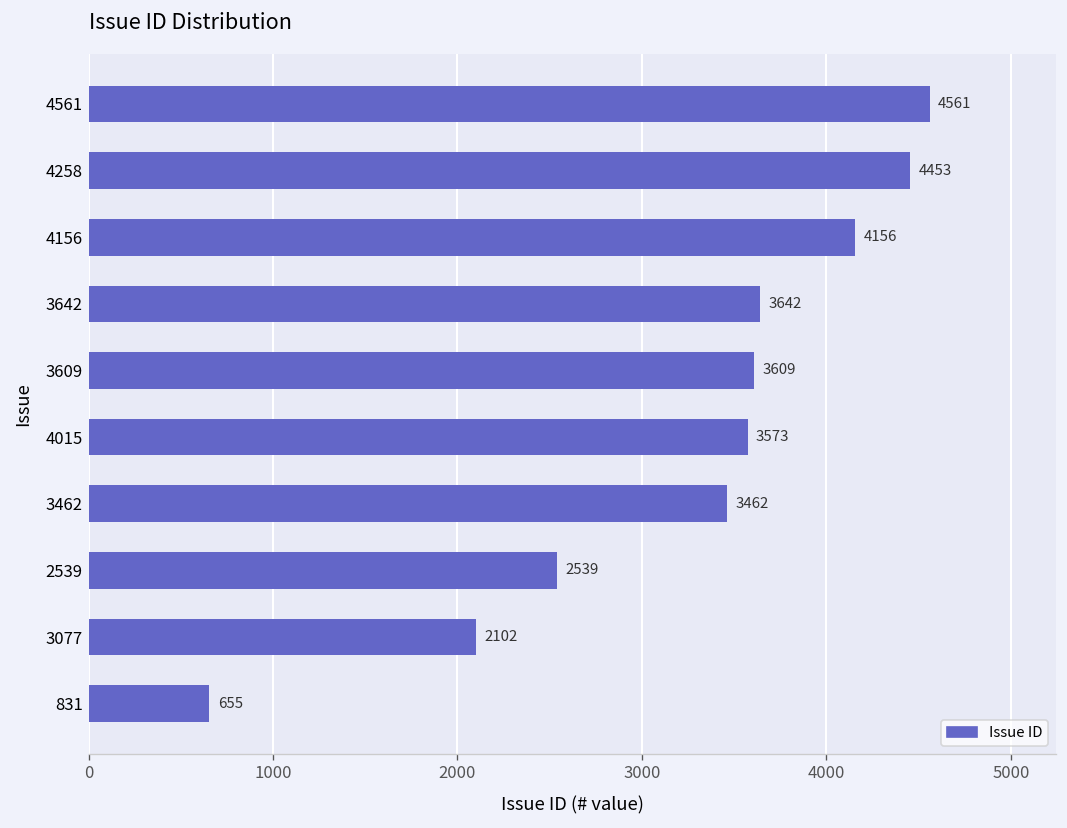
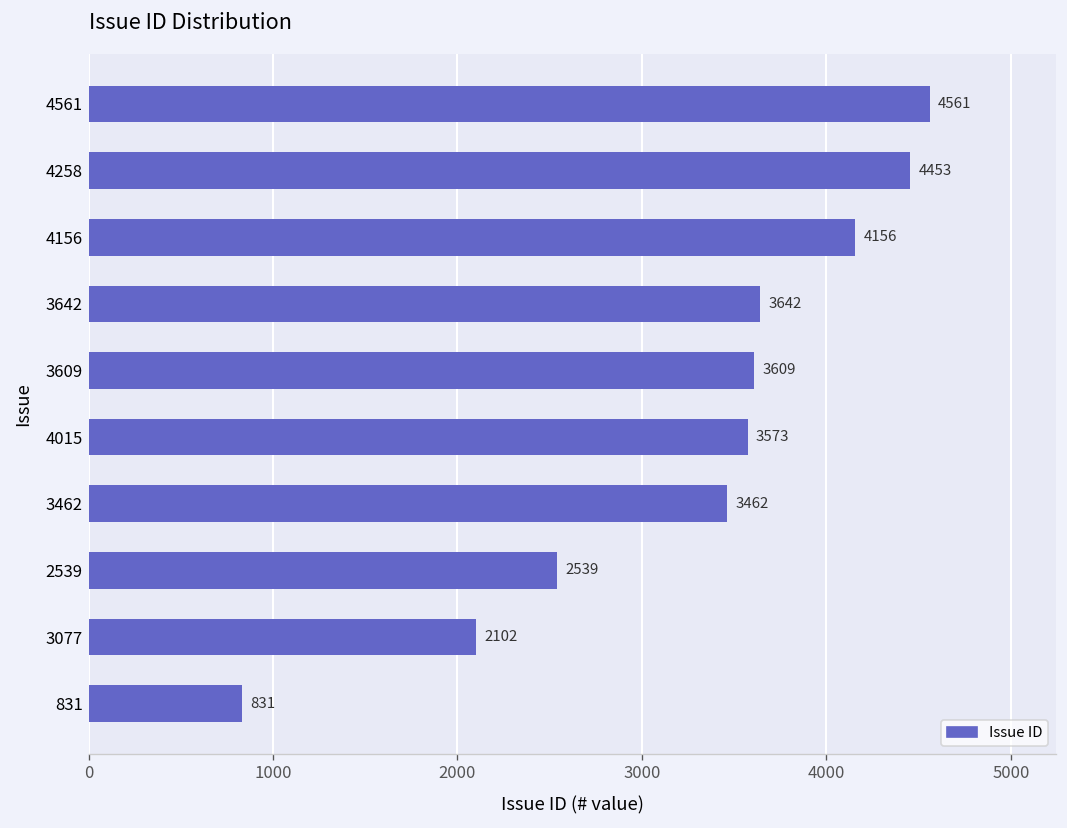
831: 655 -> 831
